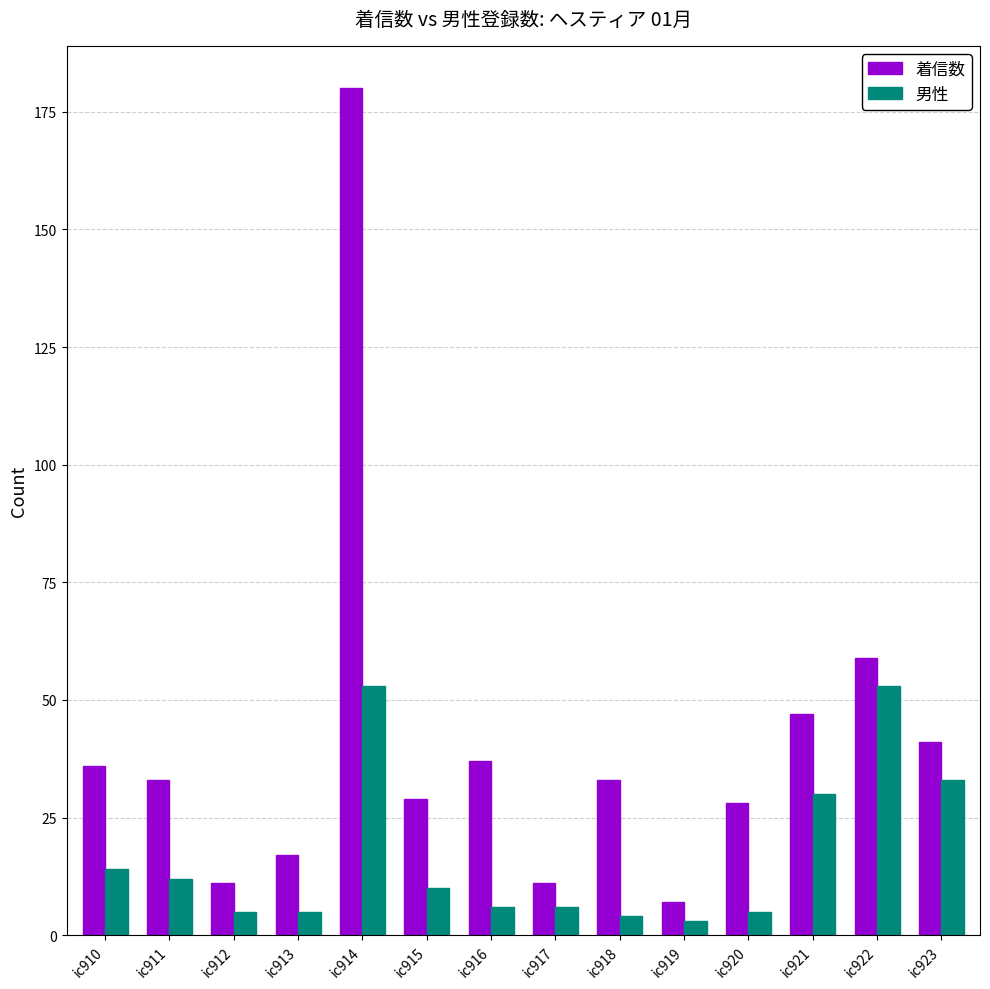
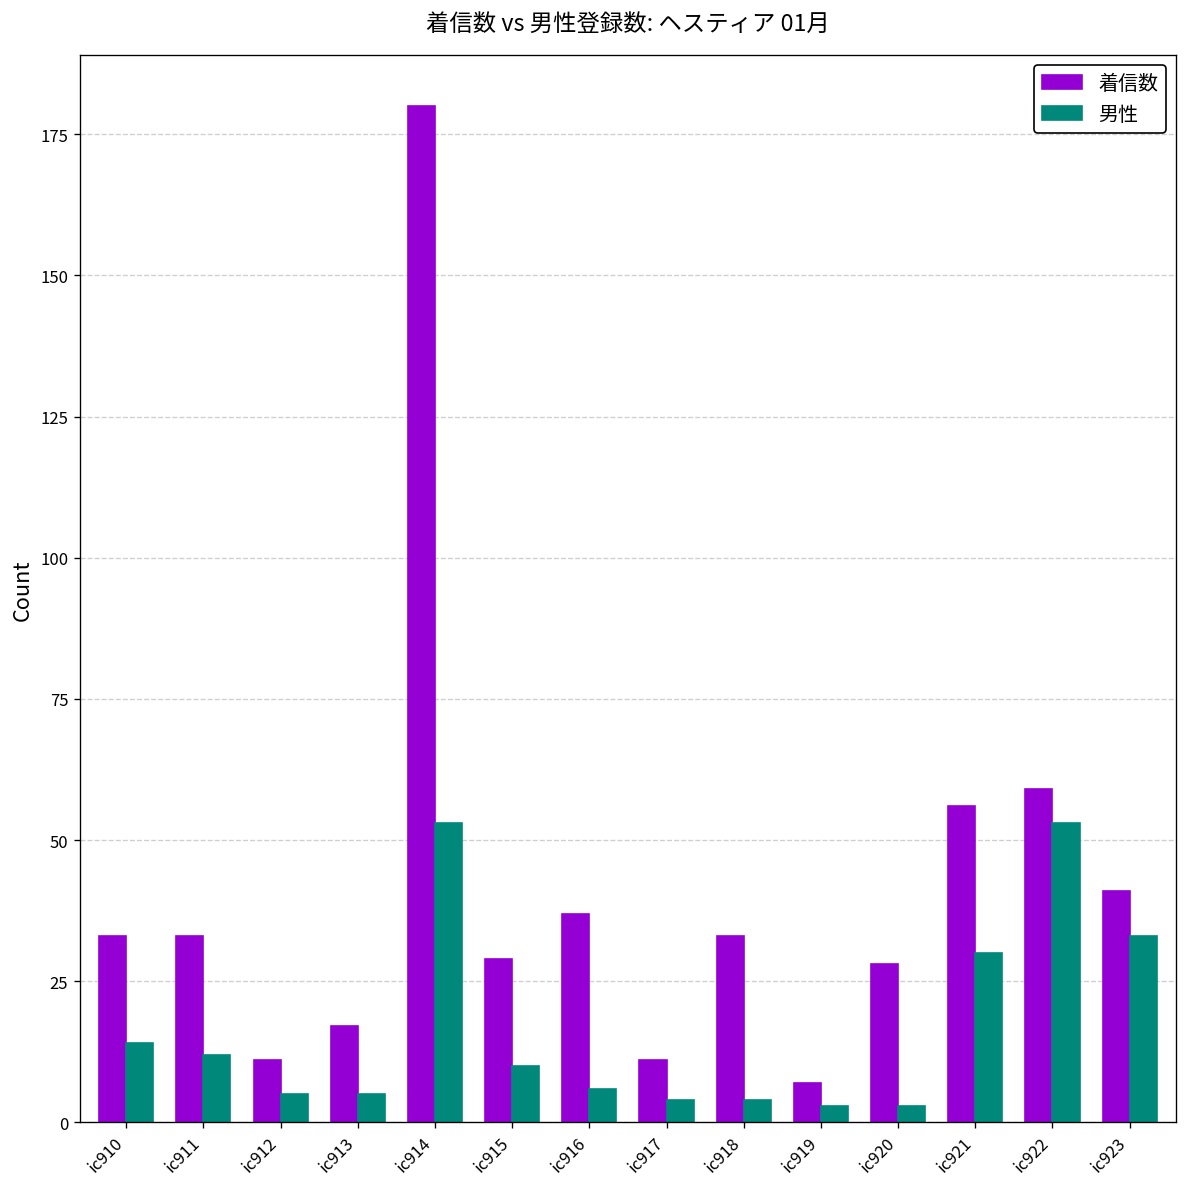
着信数, ic910: 36 -> 33
男性, ic917: 6 -> 4
男性, ic920: 5 -> 3
着信数, ic921: 47 -> 56
